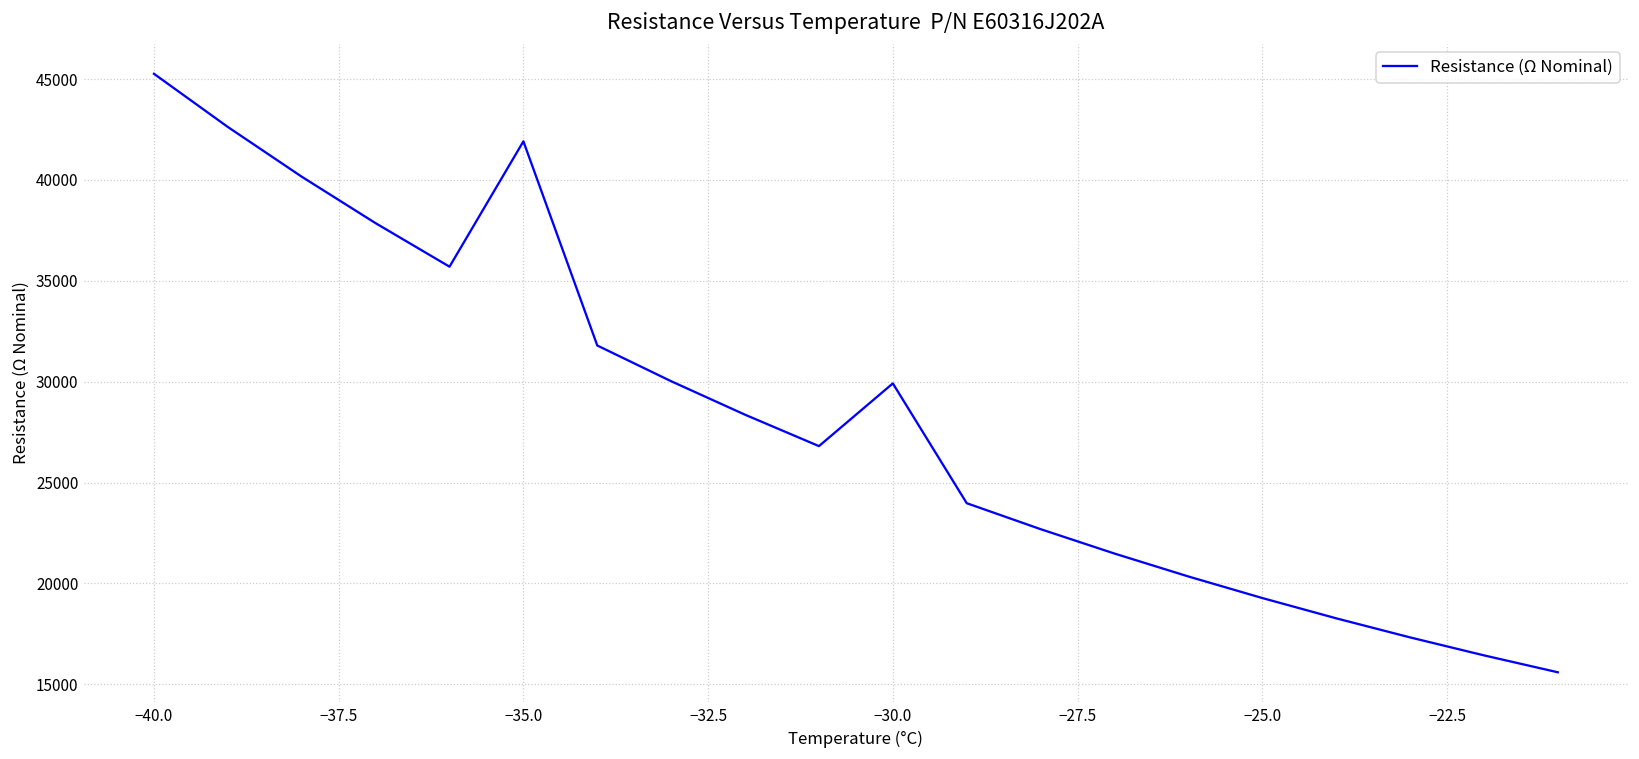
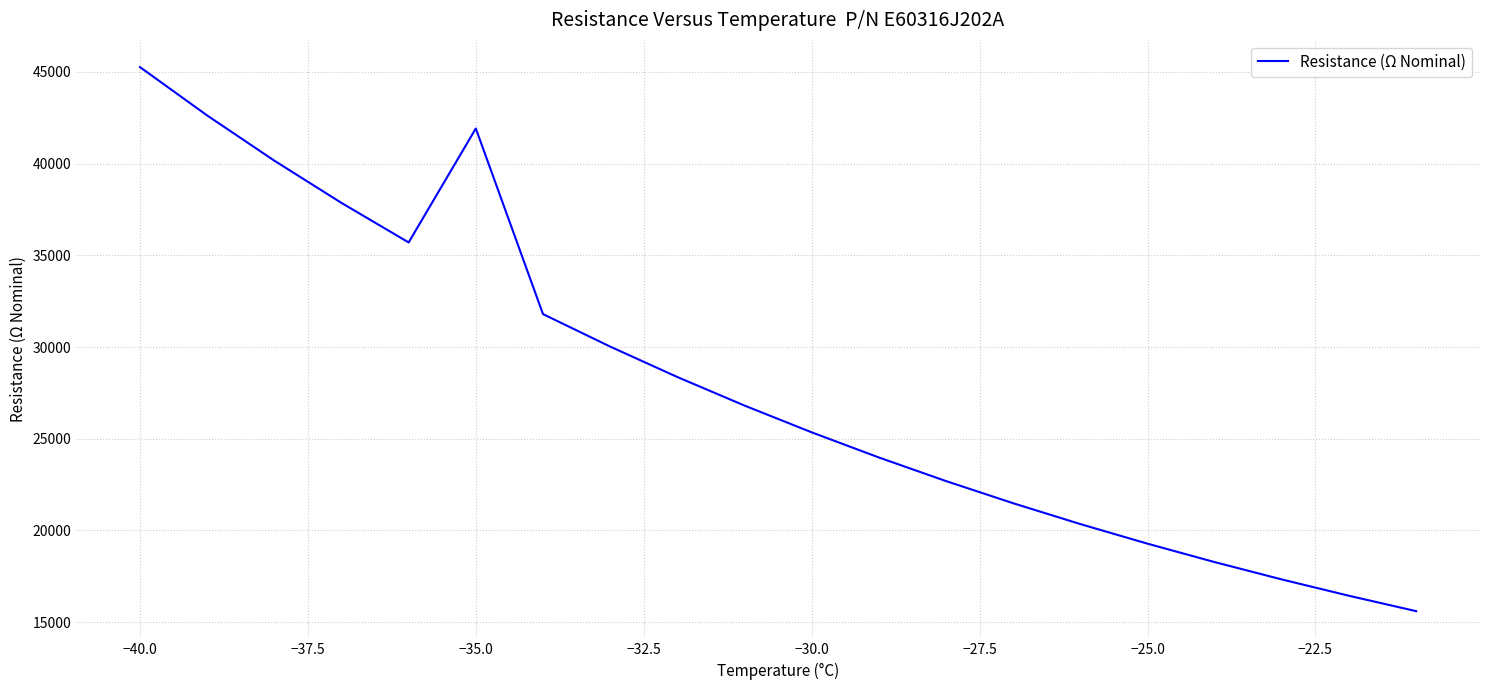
−30.0: 29900 -> 25300
